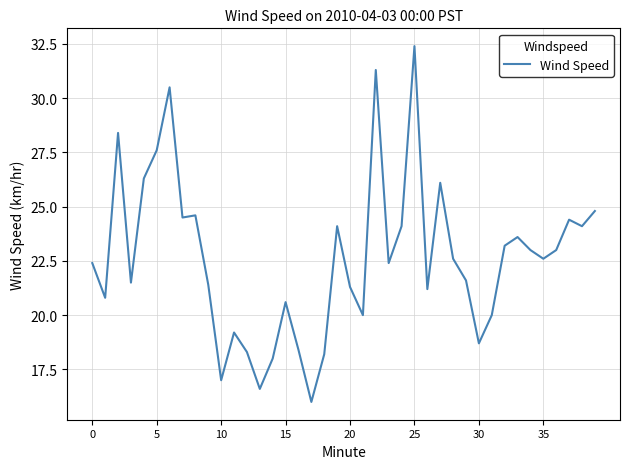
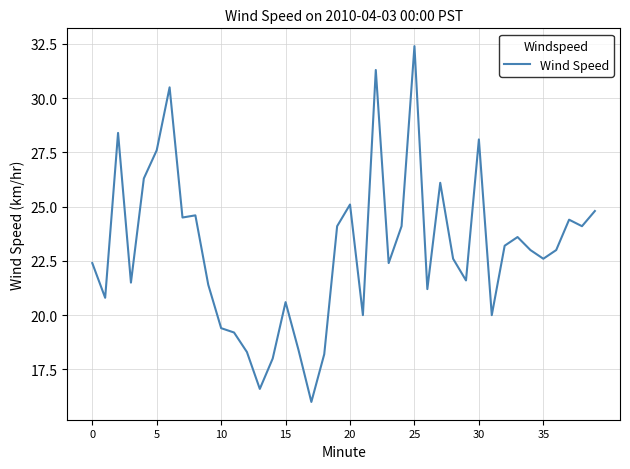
10: 17.0 -> 19.4
20: 21.3 -> 25.1
30: 18.7 -> 28.1
